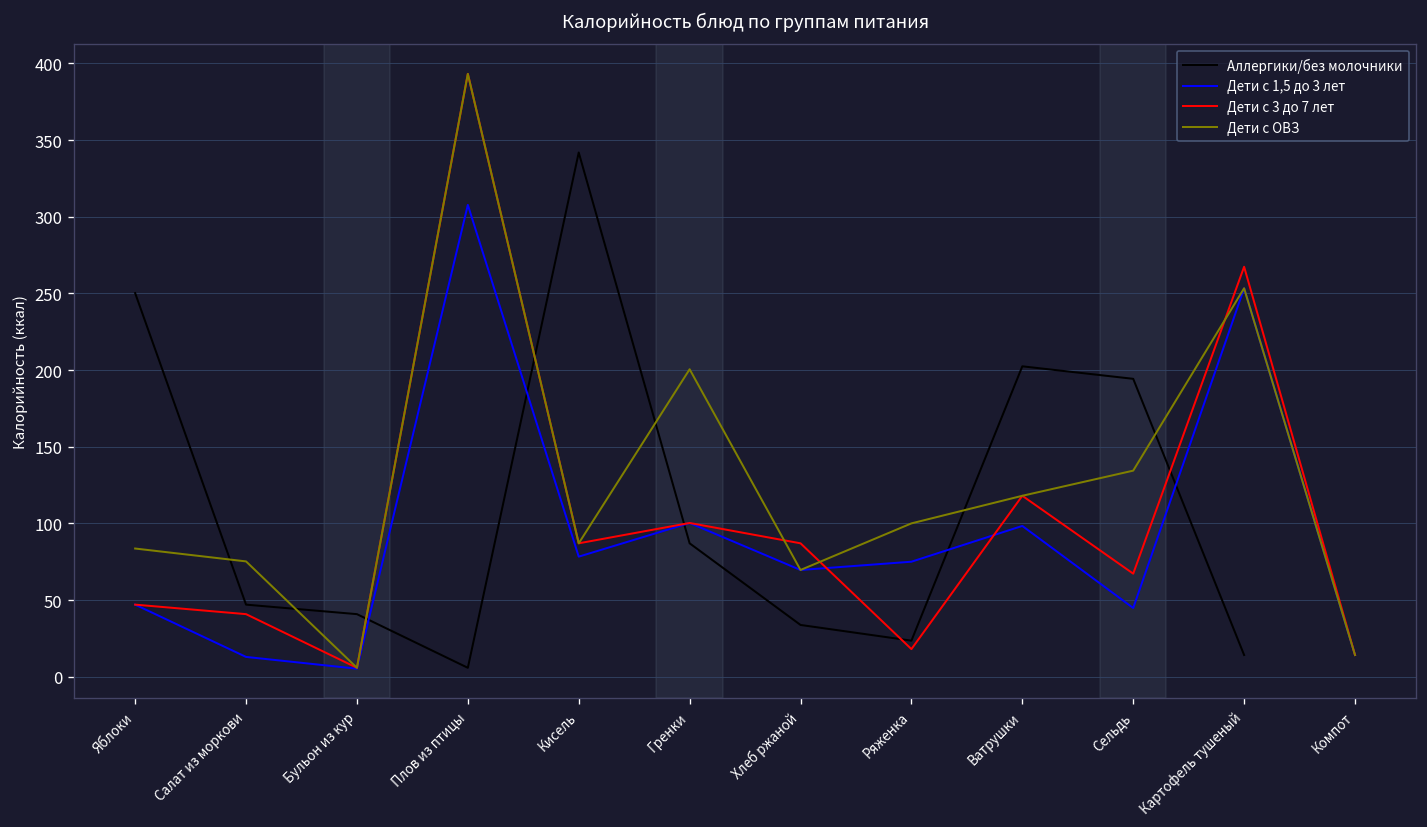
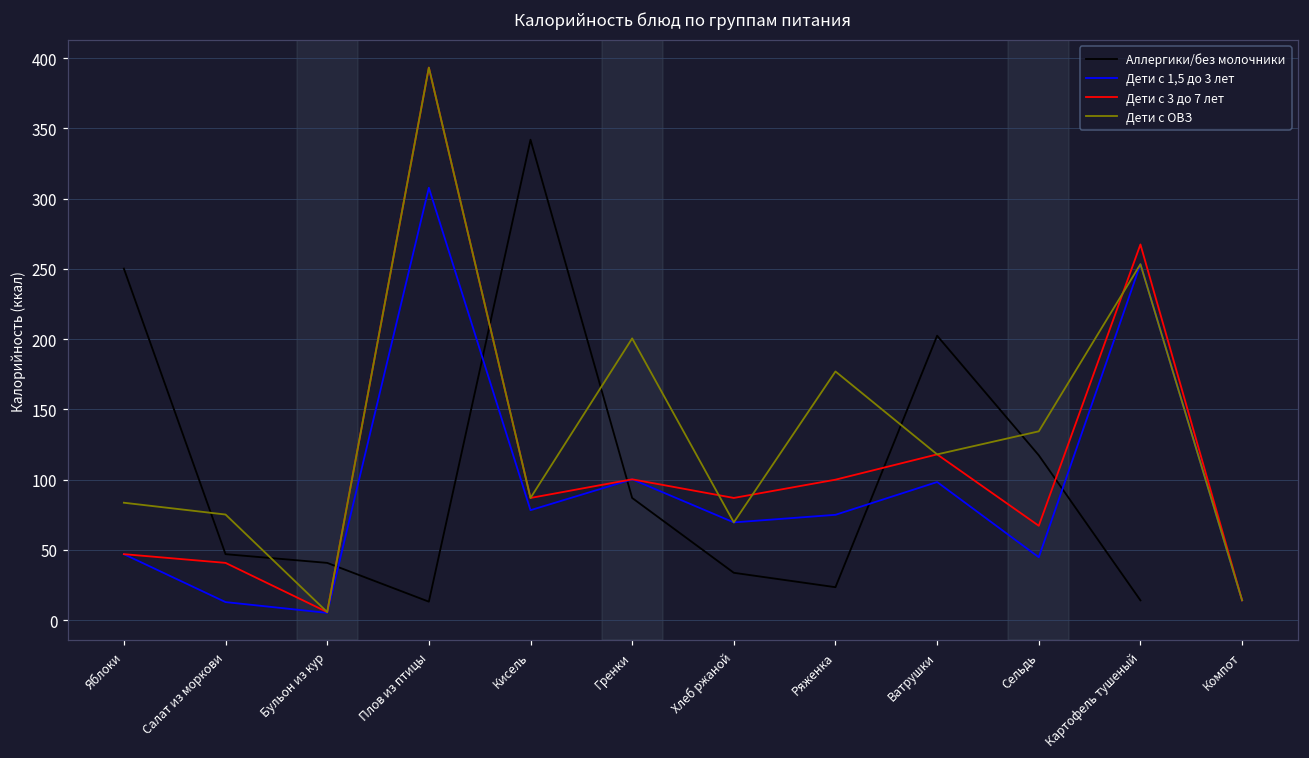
Аллергики/без молочники, Плов из птицы: 6 -> 13
Дети с 3 до 7 лет, Ряженка: 18 -> 100
Дети с ОВЗ, Ряженка: 100 -> 177
Аллергики/без молочники, Сельдь: 194 -> 117
